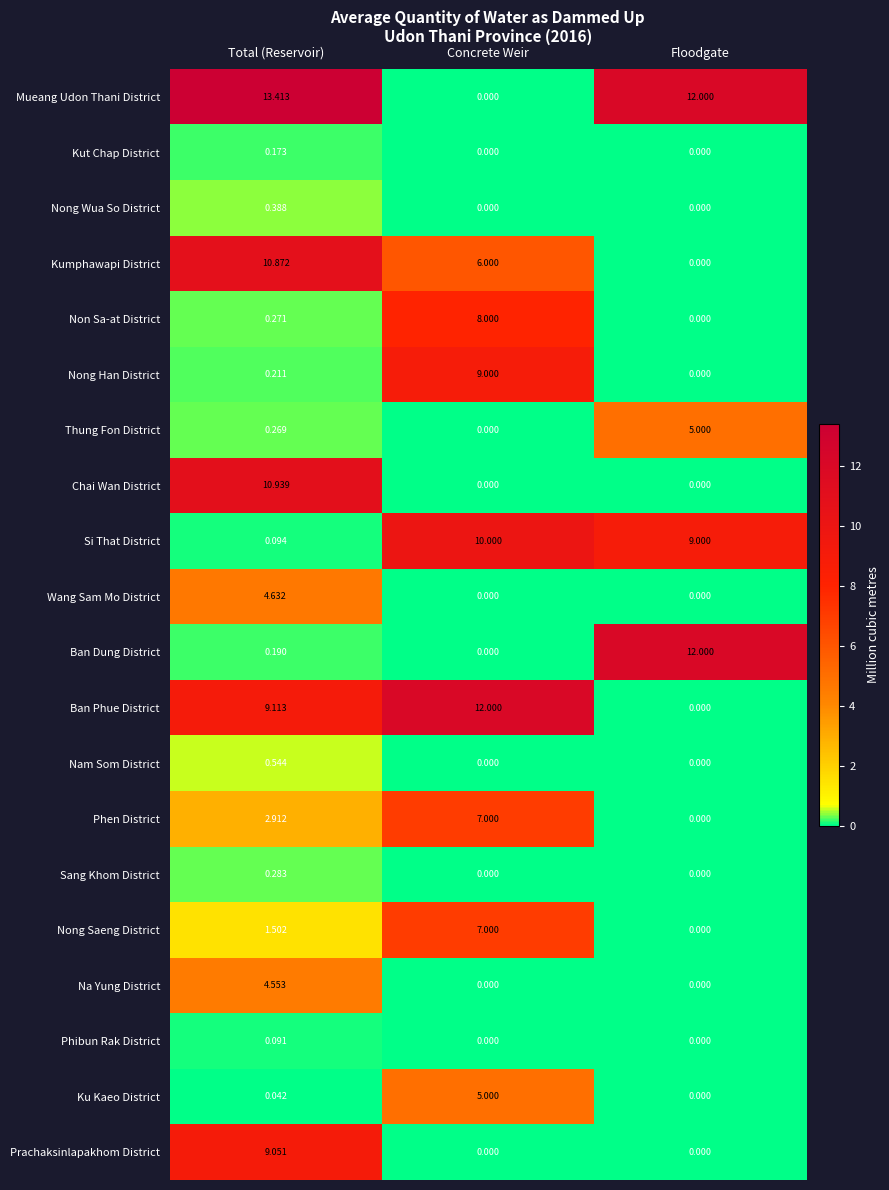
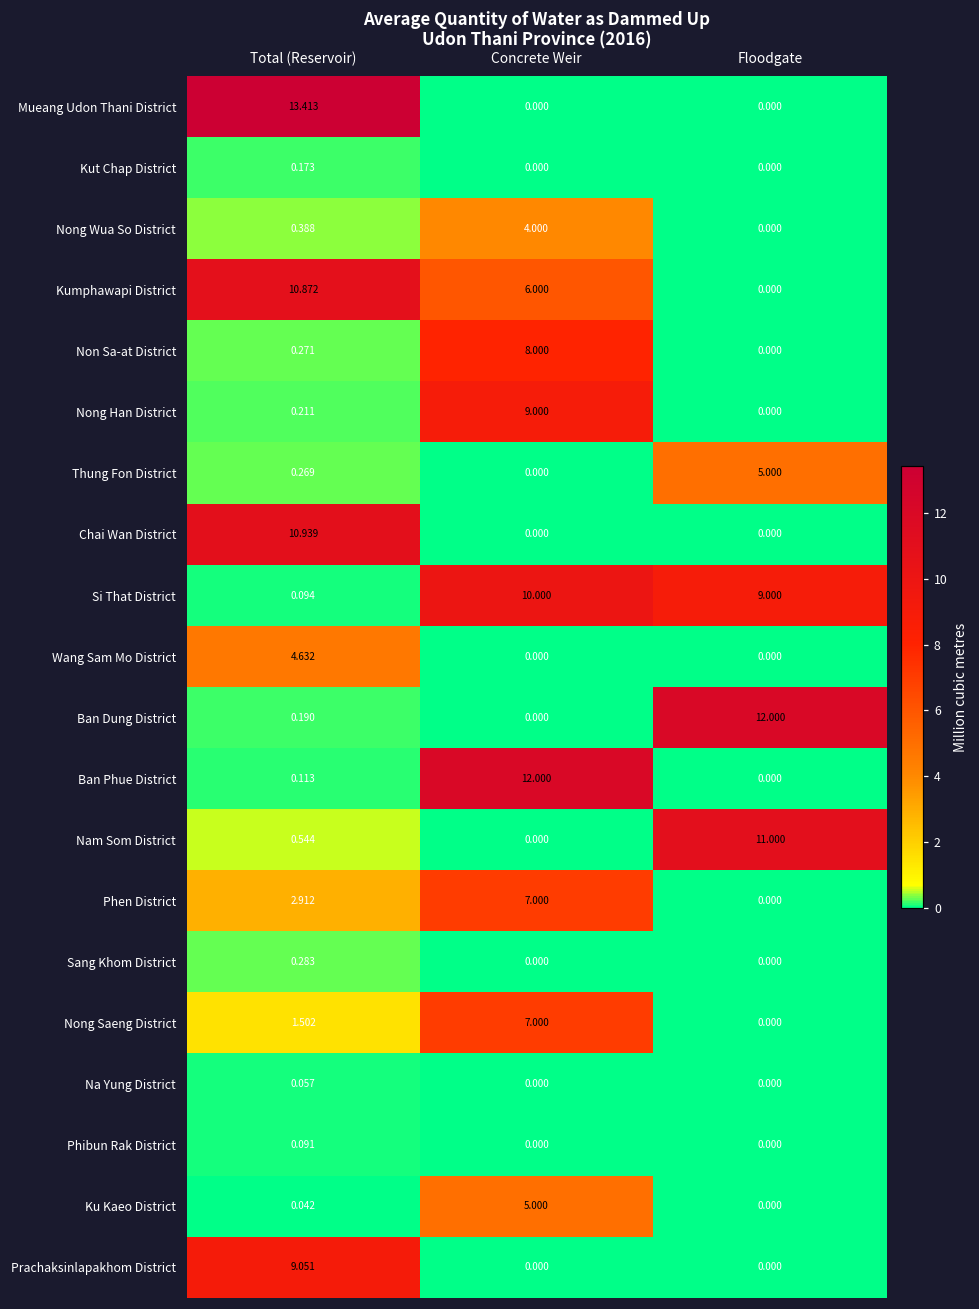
Mueang Udon Thani District, Floodgate: 12.000 -> 0.000
Nong Wua So District, Concrete Weir: 0.000 -> 4.000
Ban Phue District, Total (Reservoir): 9.113 -> 0.113
Nam Som District, Floodgate: 0.000 -> 11.000
Na Yung District, Total (Reservoir): 4.553 -> 0.057
